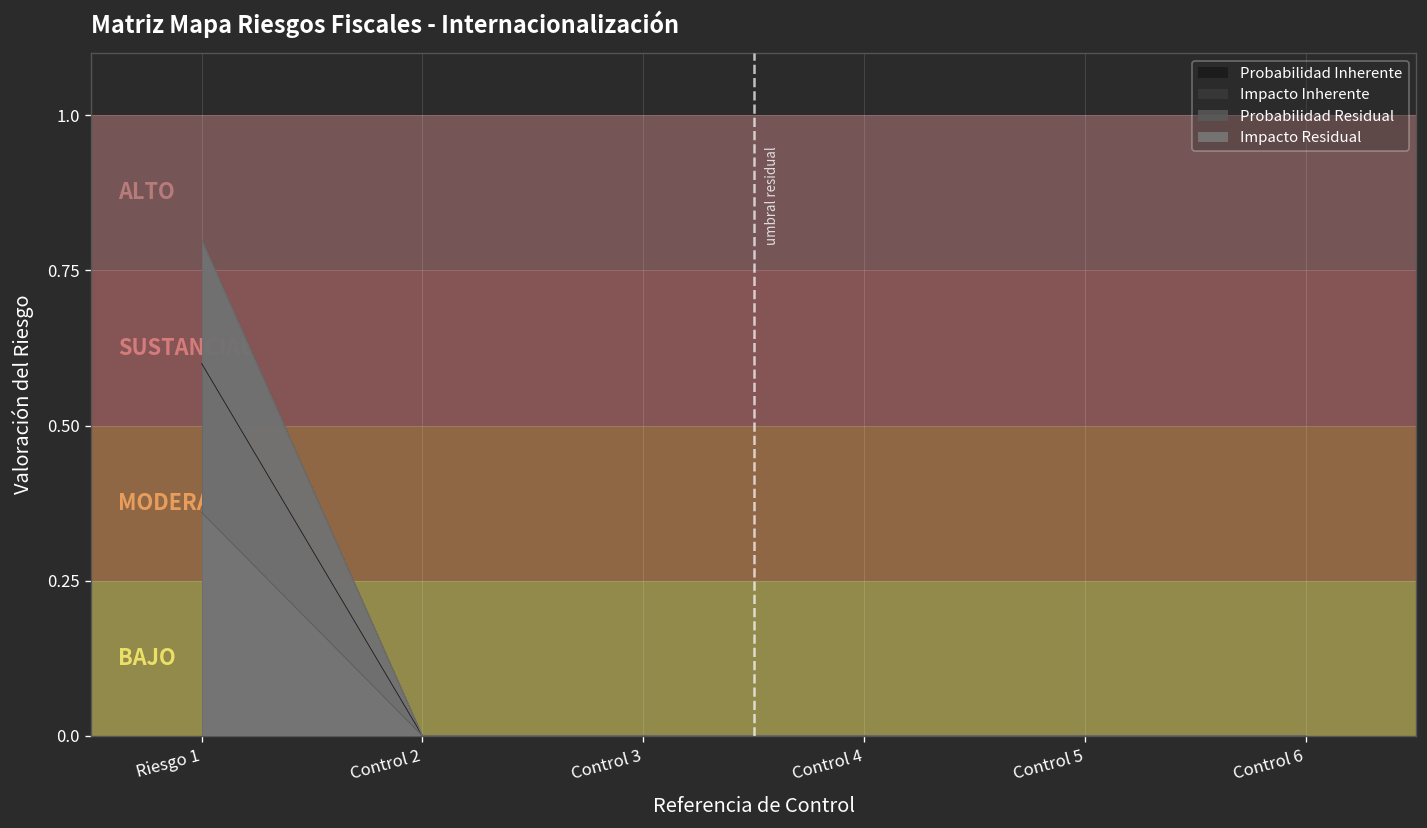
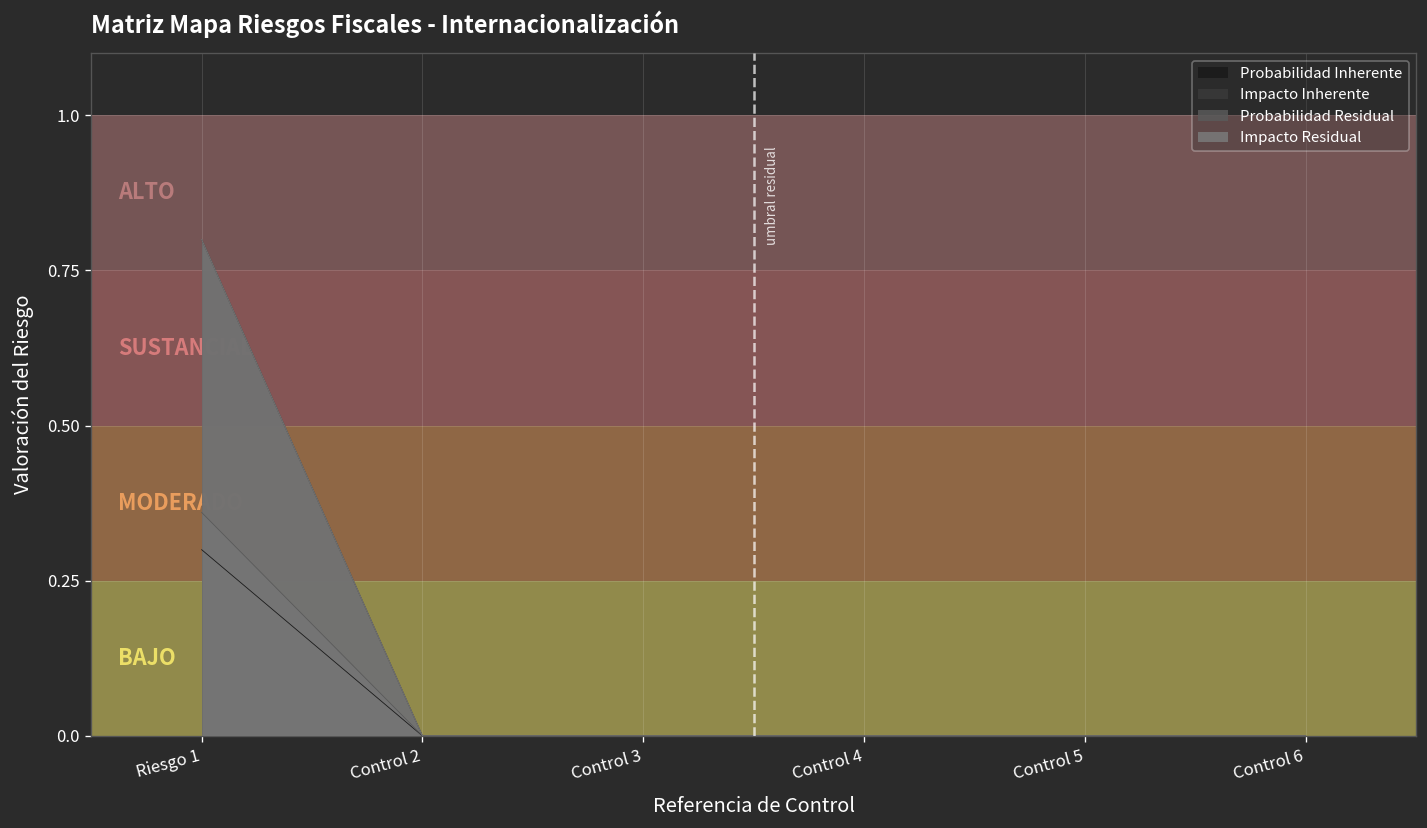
Probabilidad Inherente, Riesgo 1: 0.6 -> 0.3
